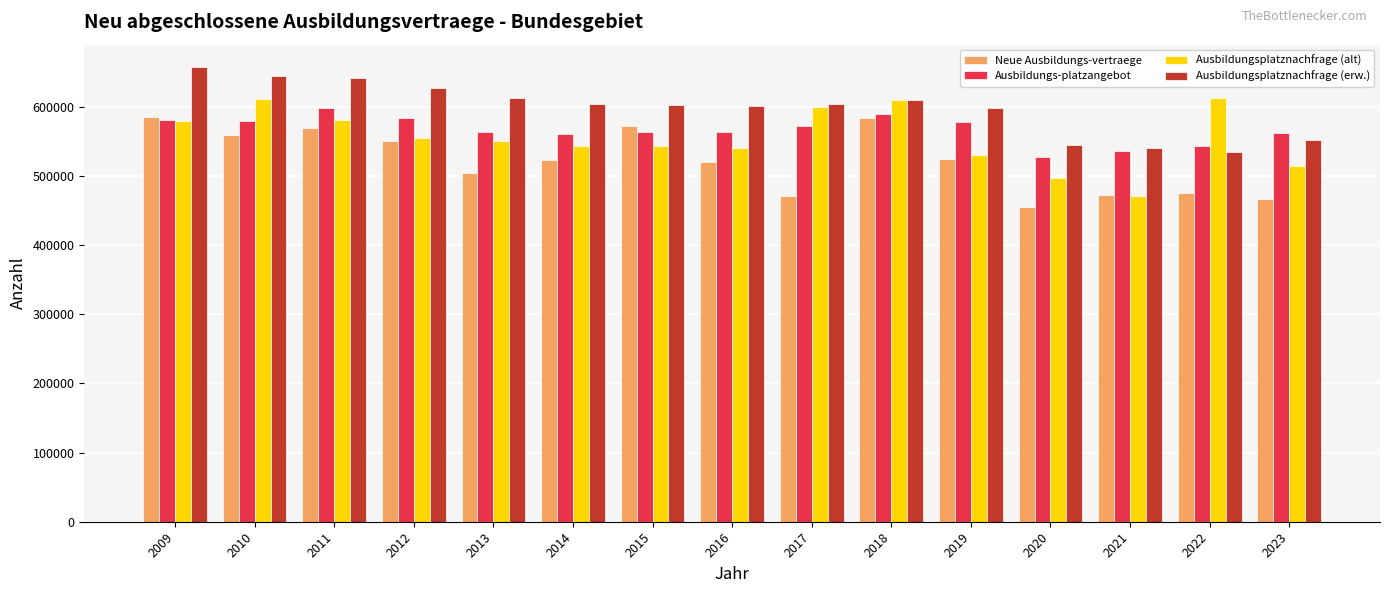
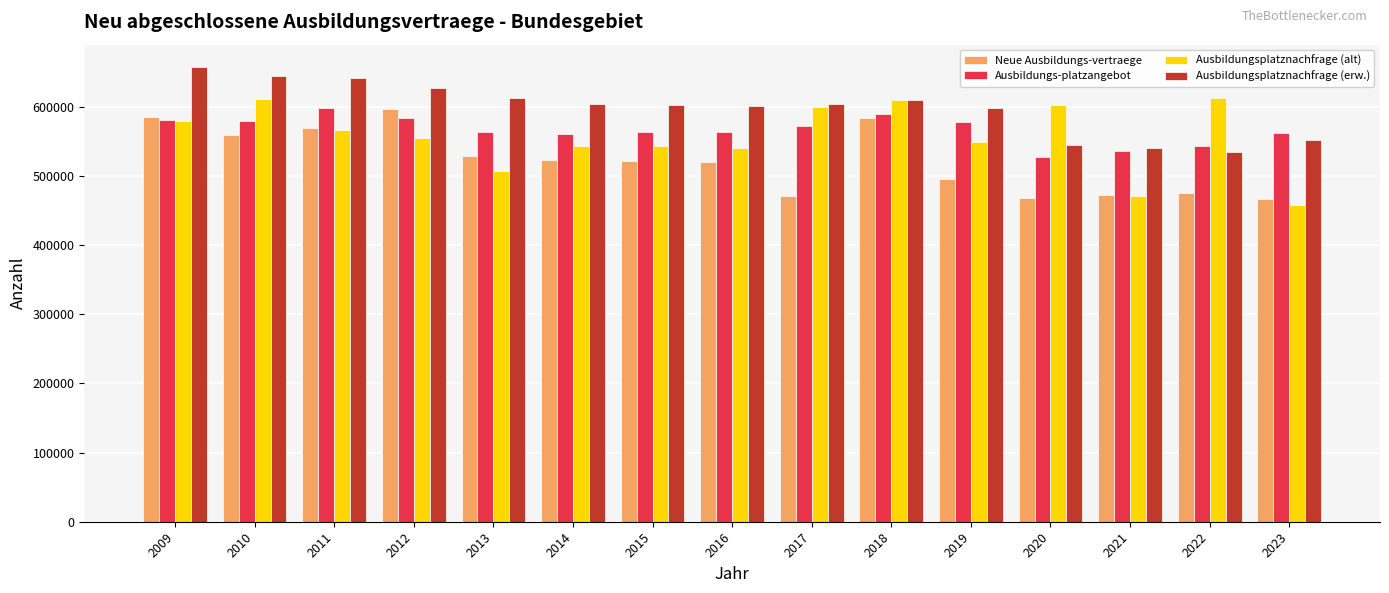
Ausbildungsplatznachfrage (alt), 2011: 580000 -> 570000
Neue Ausbildungs-vertraege, 2012: 550000 -> 600000
Neue Ausbildungs-vertraege, 2013: 500000 -> 530000
Ausbildungsplatznachfrage (alt), 2013: 550000 -> 510000
Neue Ausbildungs-vertraege, 2015: 570000 -> 520000
Neue Ausbildungs-vertraege, 2019: 530000 -> 500000
Ausbildungsplatznachfrage (alt), 2019: 530000 -> 550000
Neue Ausbildungs-vertraege, 2020: 450000 -> 470000
Ausbildungsplatznachfrage (alt), 2020: 500000 -> 600000
Ausbildungsplatznachfrage (alt), 2023: 520000 -> 460000
